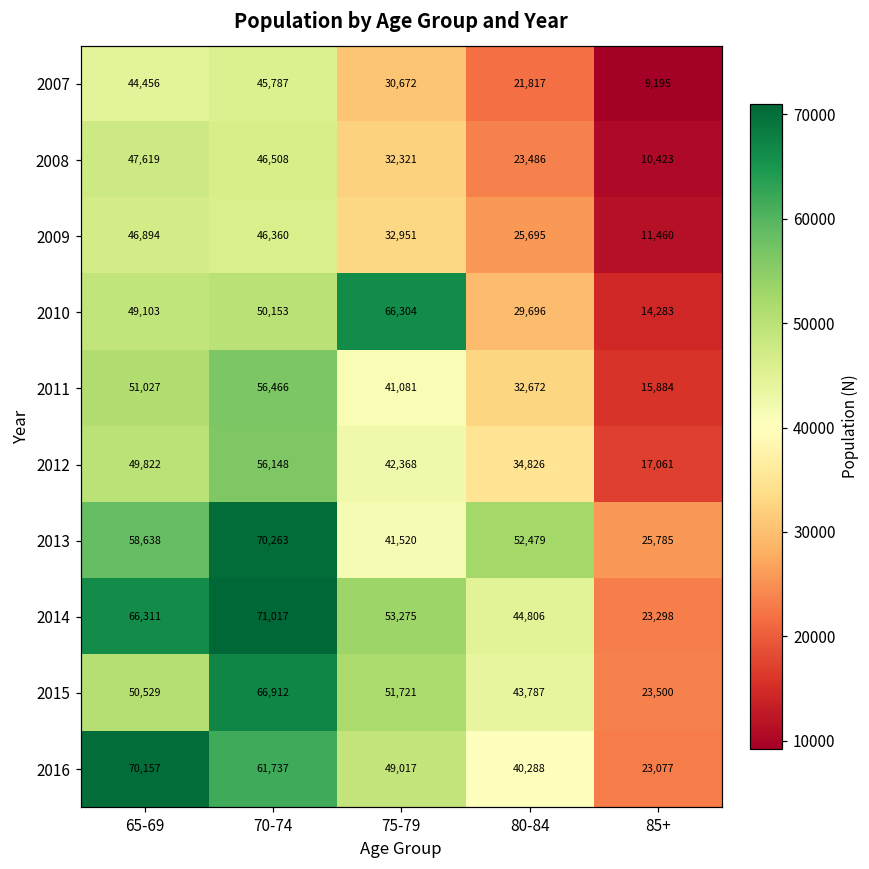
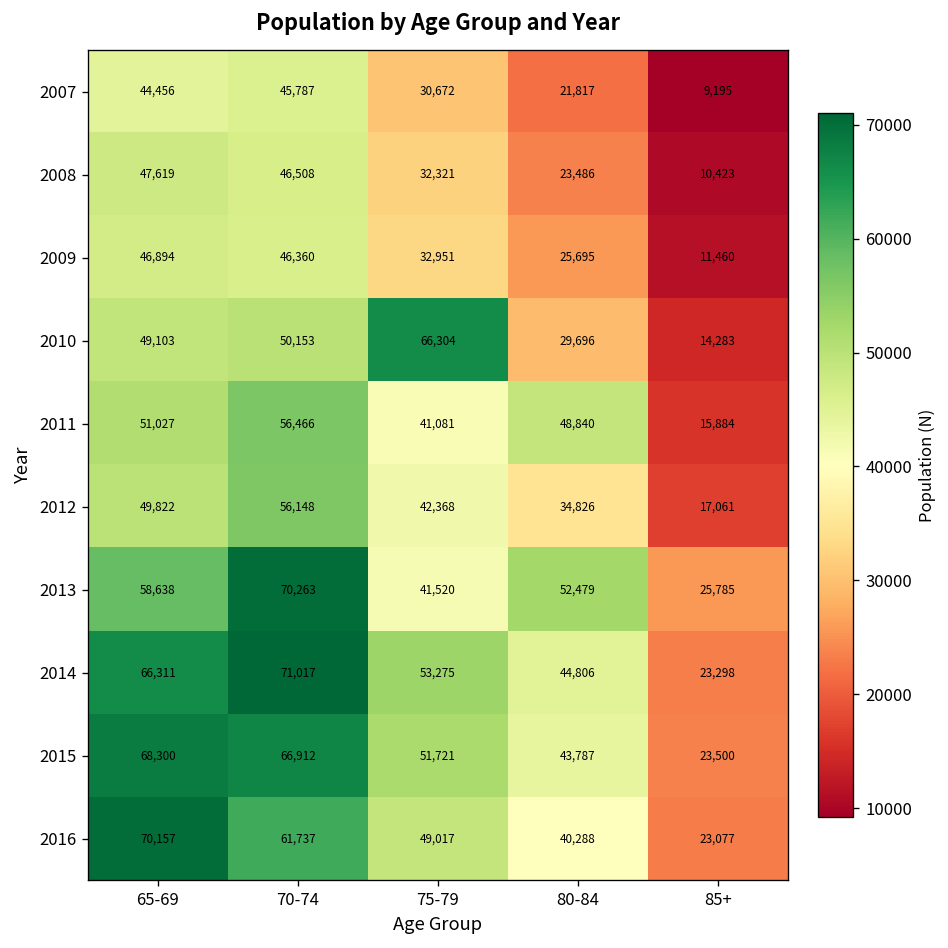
2011, 80-84: 32,672 -> 48,840
2015, 65-69: 50,529 -> 68,300
